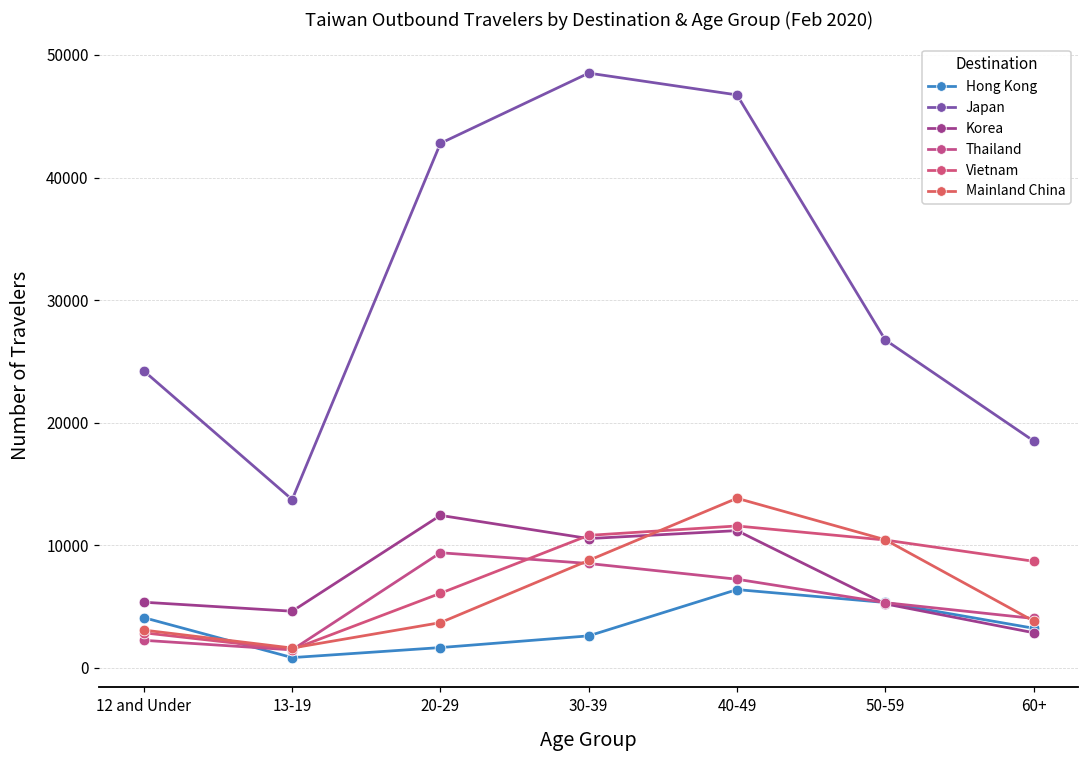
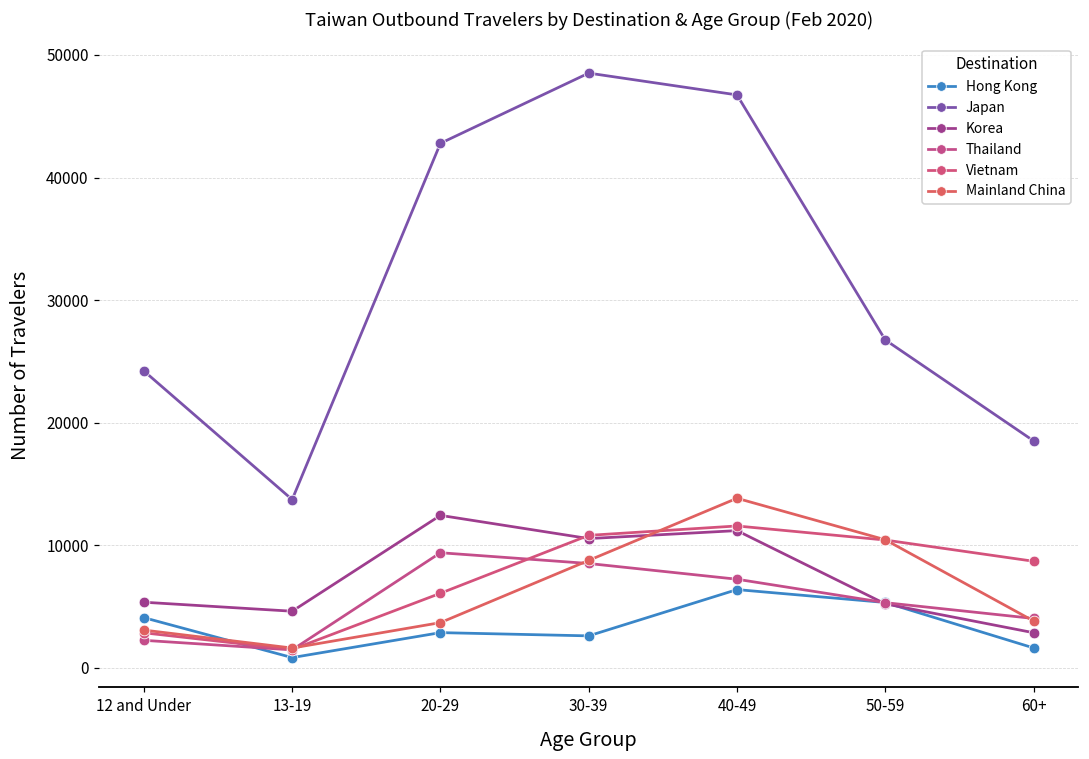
Hong Kong, 20-29: 1600 -> 2900
Hong Kong, 60+: 3200 -> 1600
